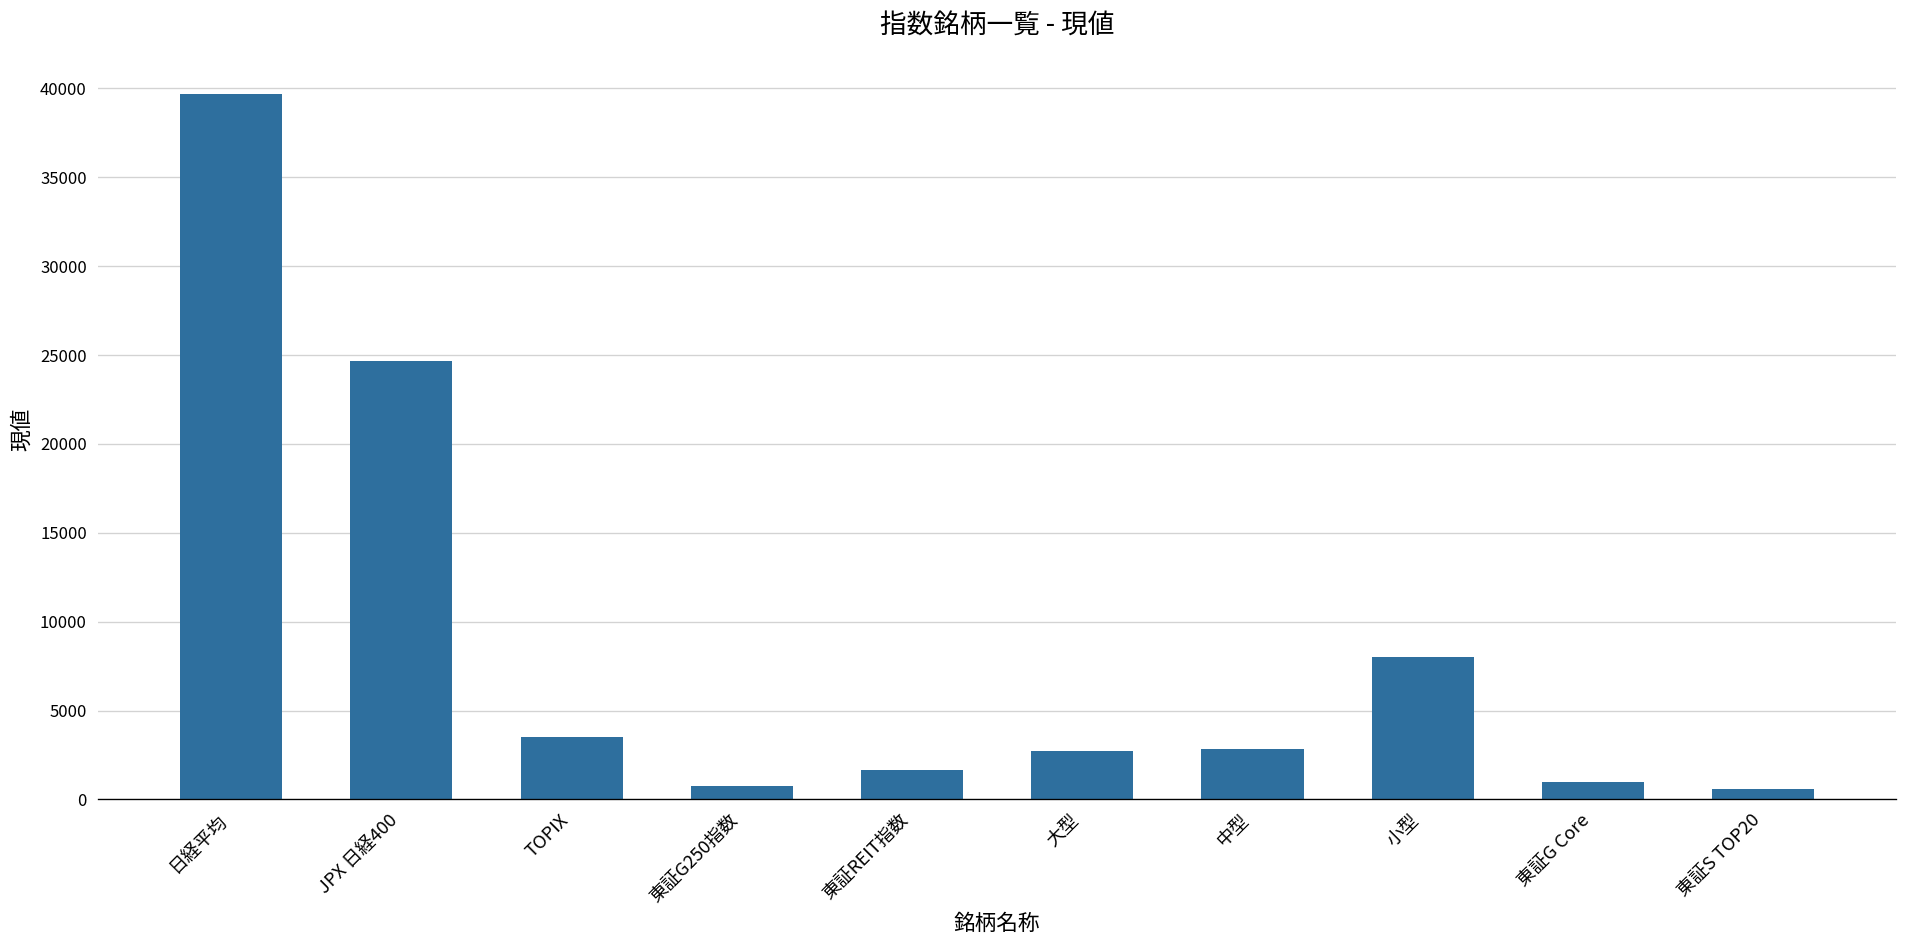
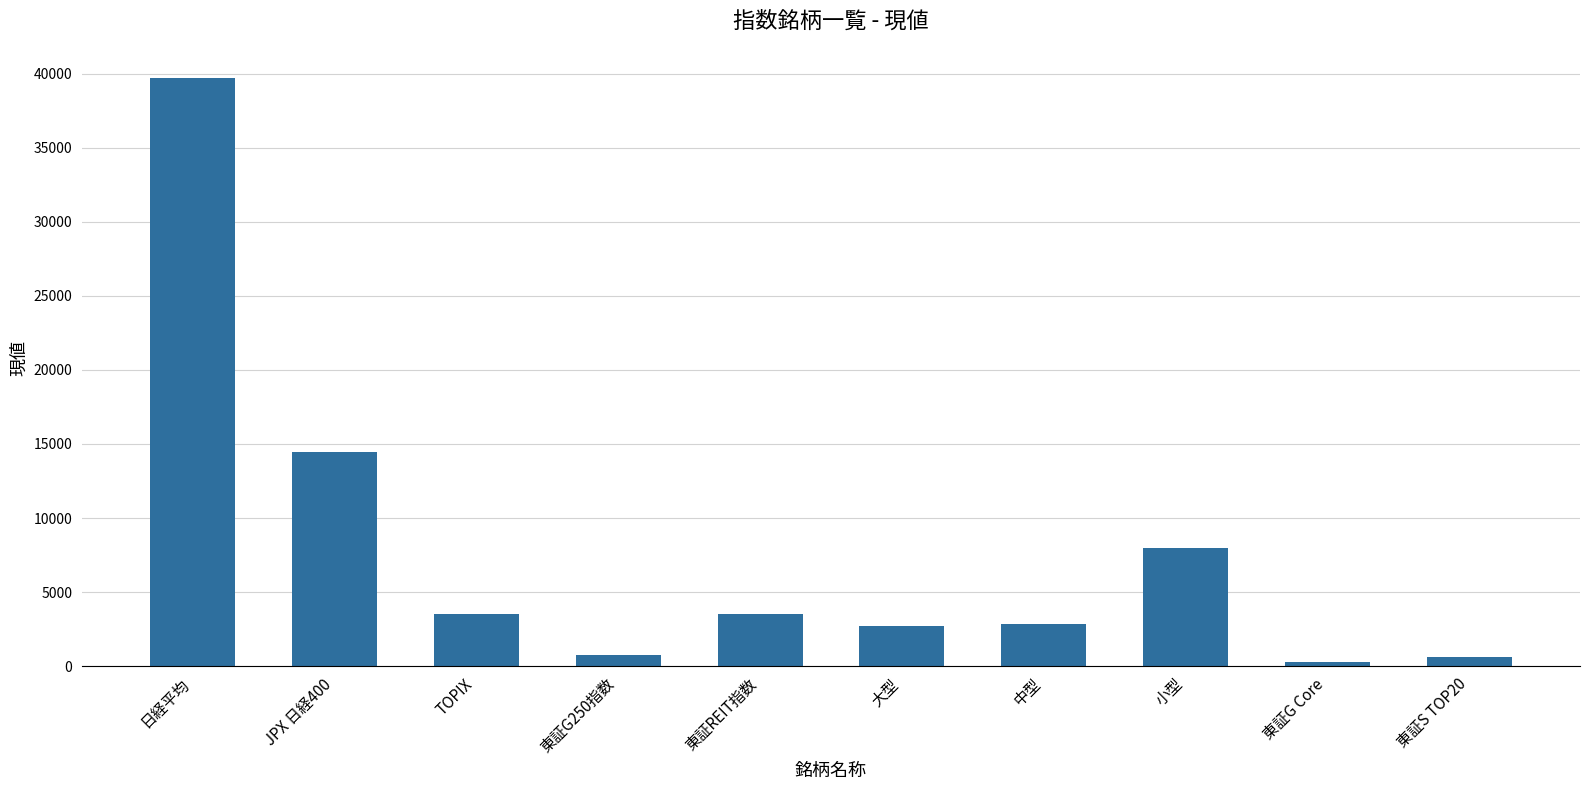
JPX 日経400: 24700 -> 14500
東証REIT指数: 1700 -> 3500
東証G Core: 1000 -> 300
